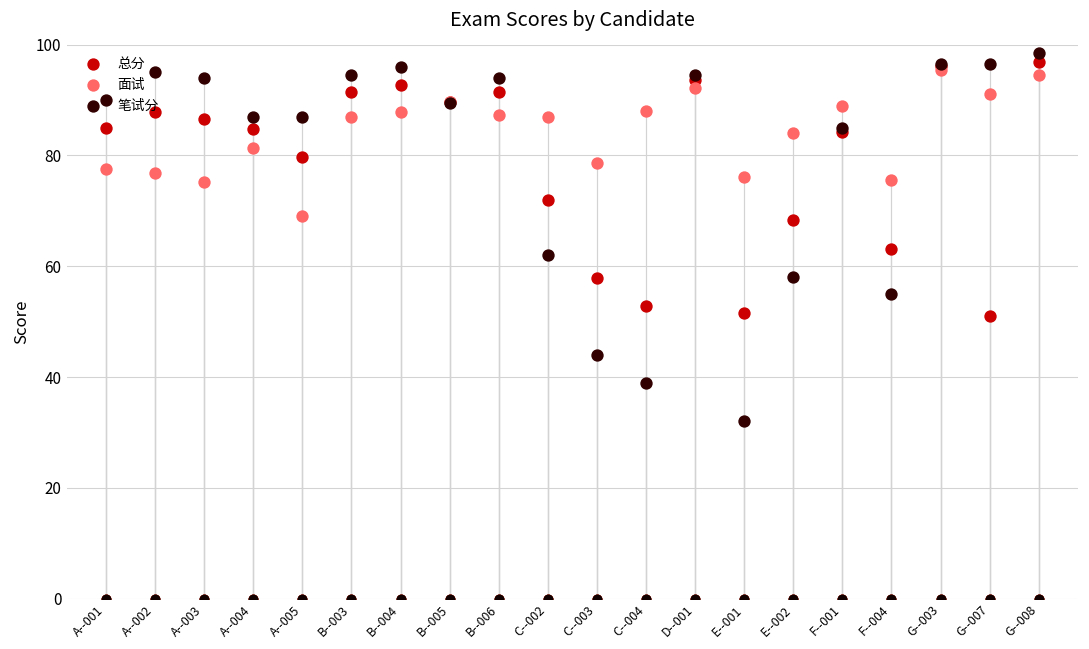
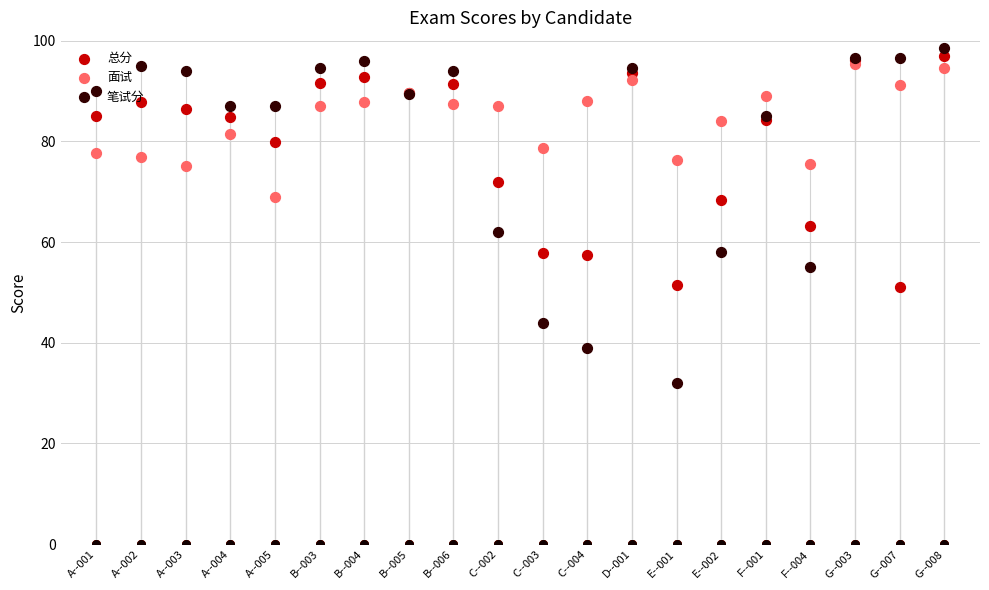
总分, C--004: 53 -> 57
